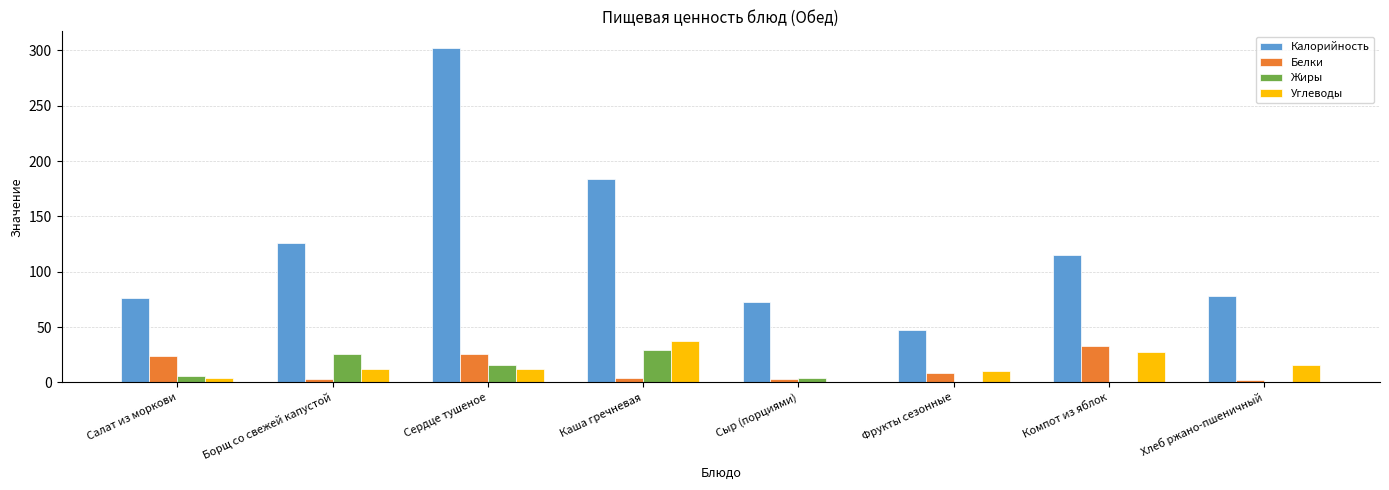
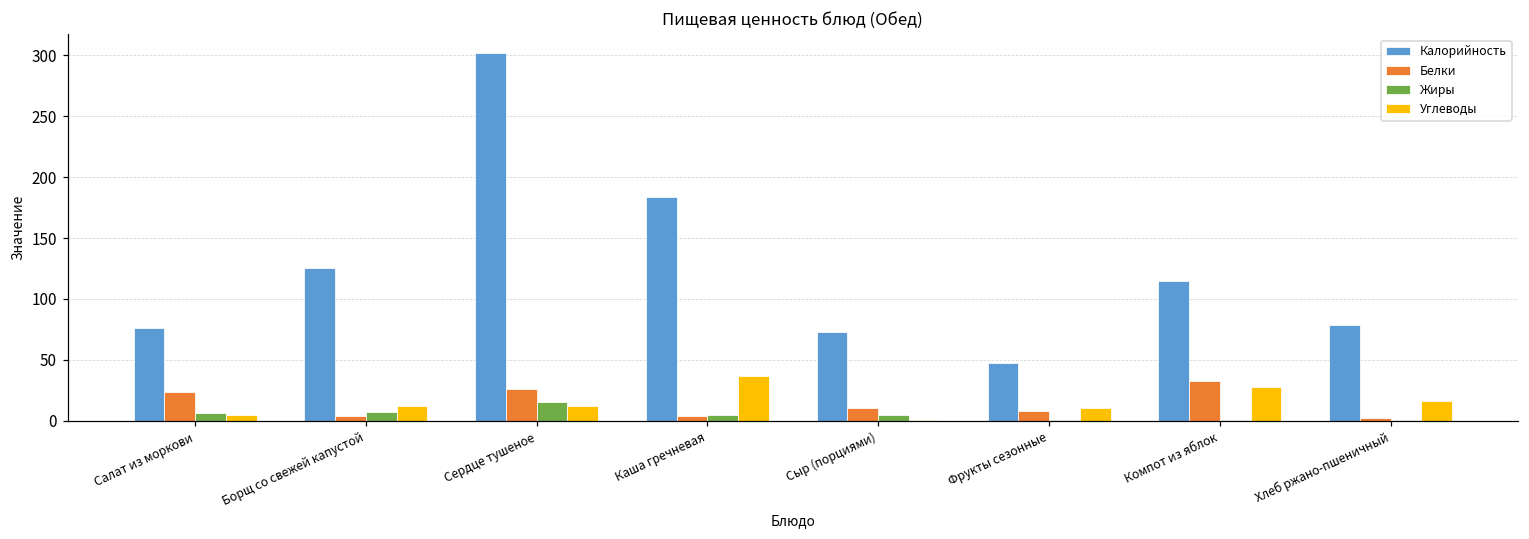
Жиры, Борщ со свежей капустой: 26 -> 7
Жиры, Каша гречневая: 29 -> 5
Белки, Сыр (порциями): 3 -> 11
